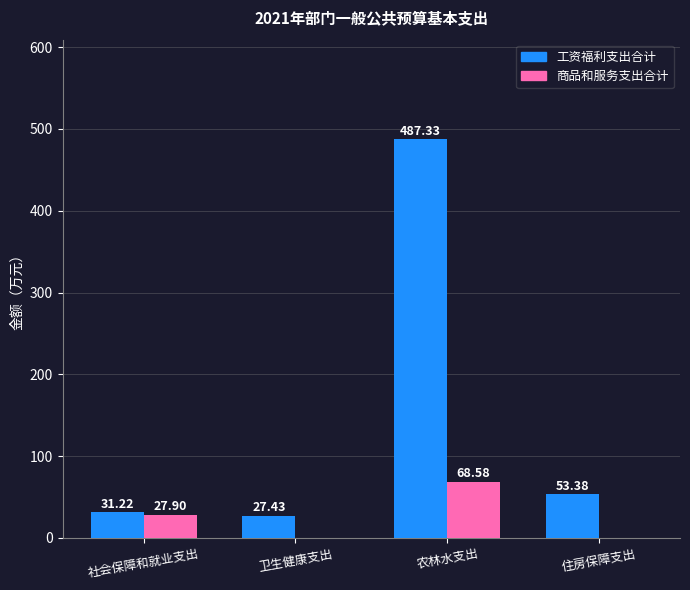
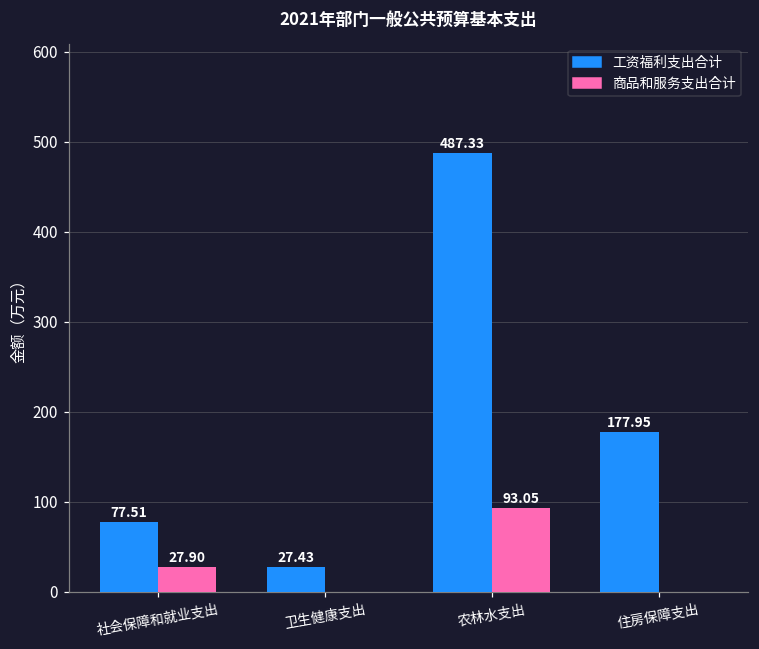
工资福利支出合计, 社会保障和就业支出: 31.22 -> 77.51
商品和服务支出合计, 农林水支出: 68.58 -> 93.05
工资福利支出合计, 住房保障支出: 53.38 -> 177.95
